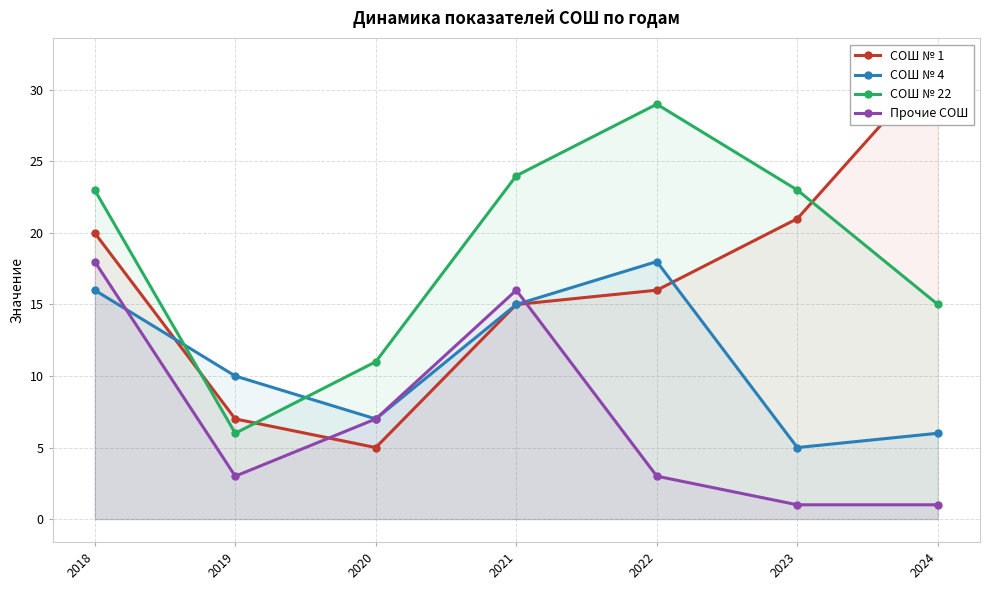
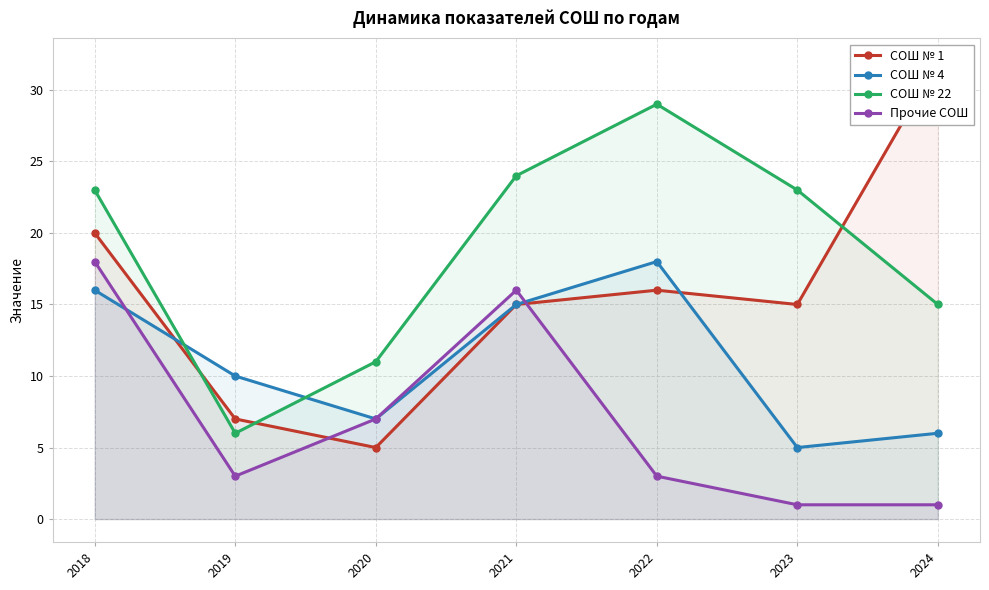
СОШ № 1, 2023: 21 -> 15
